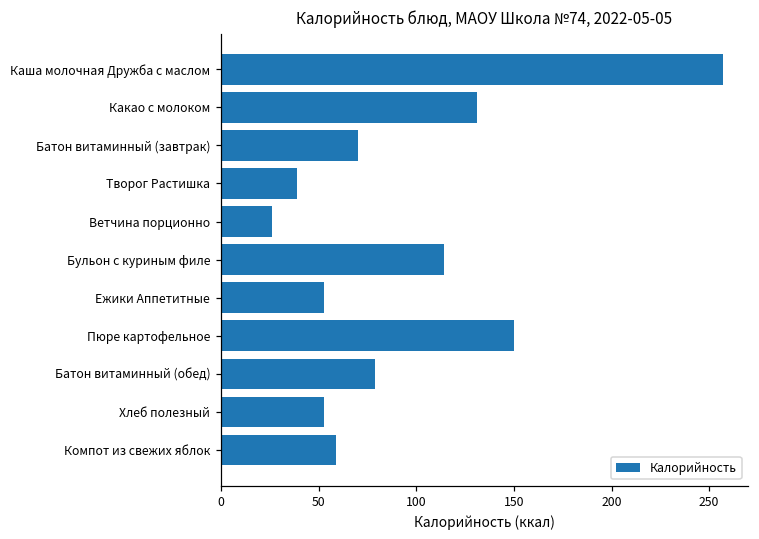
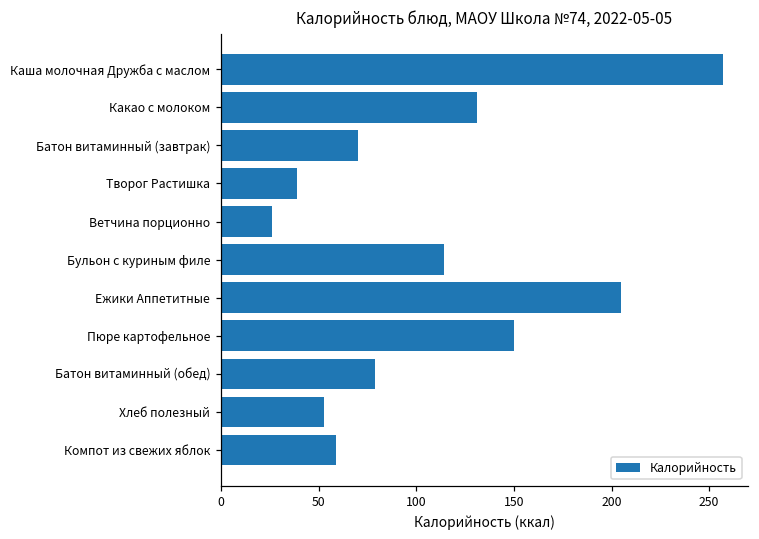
Ежики Аппетитные: 53 -> 205
